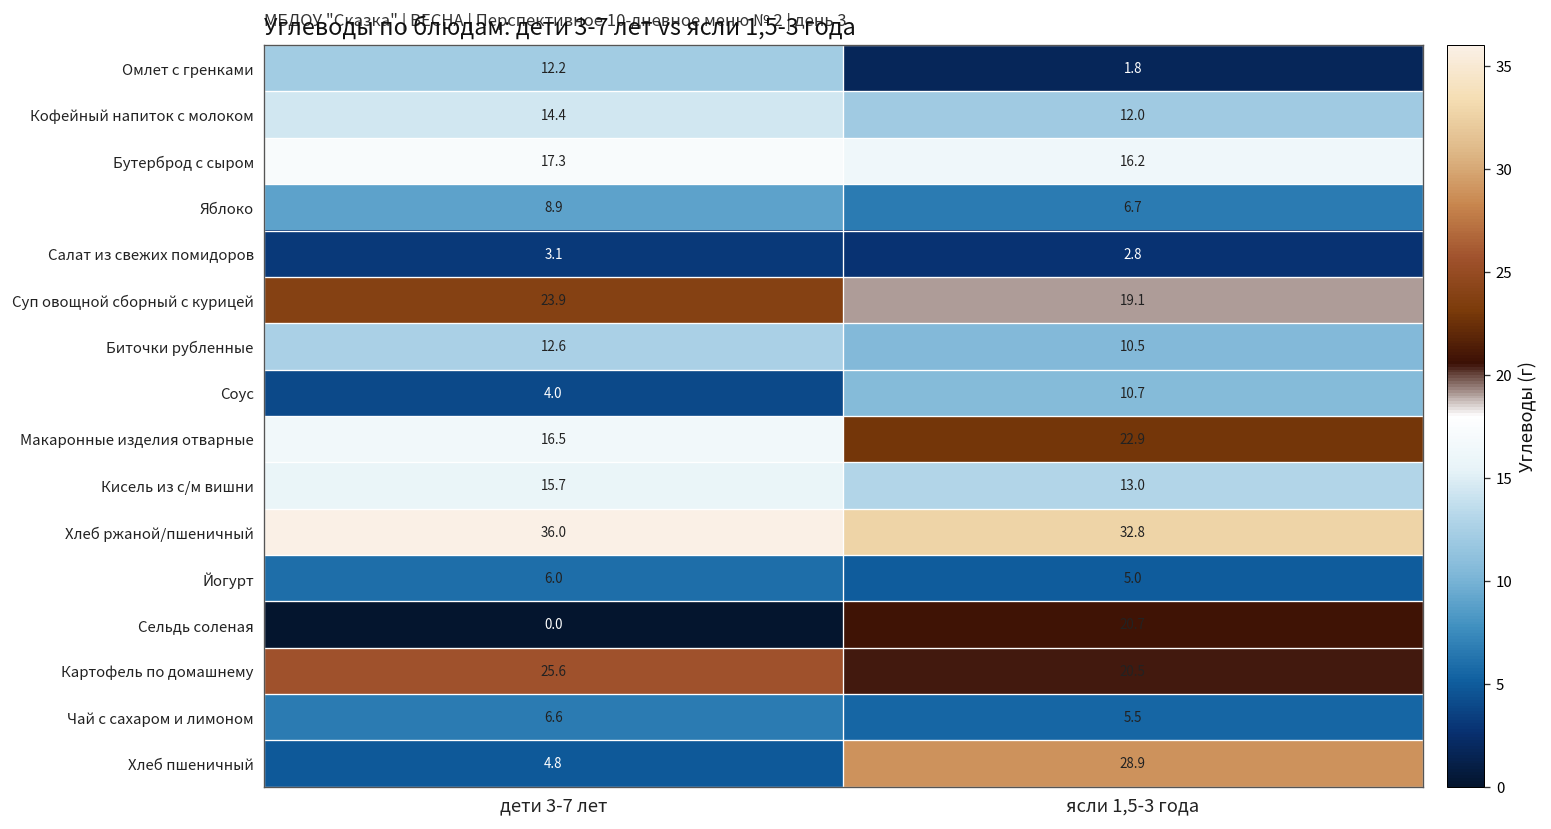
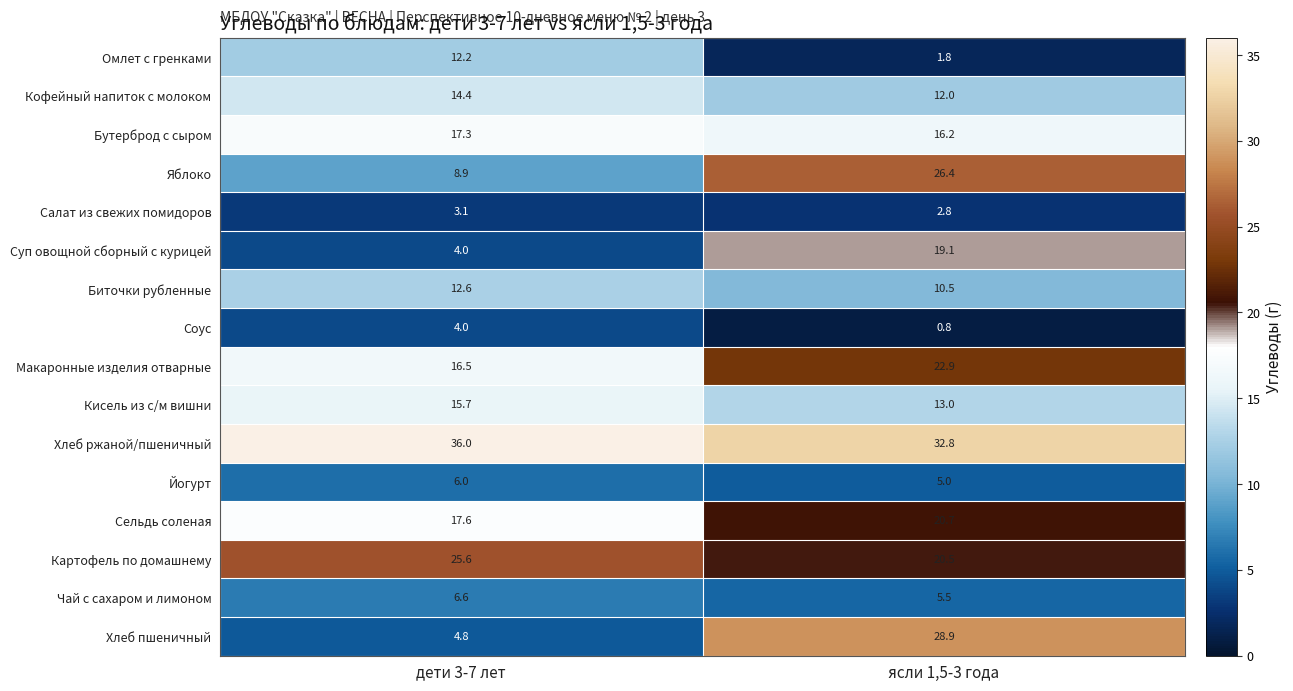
Яблоко, ясли 1,5-3 года: 6.7 -> 26.4
Суп овощной сборный с курицей, дети 3-7 лет: 23.9 -> 4.0
Соус, ясли 1,5-3 года: 10.7 -> 0.8
Сельдь соленая, дети 3-7 лет: 0.0 -> 17.6
